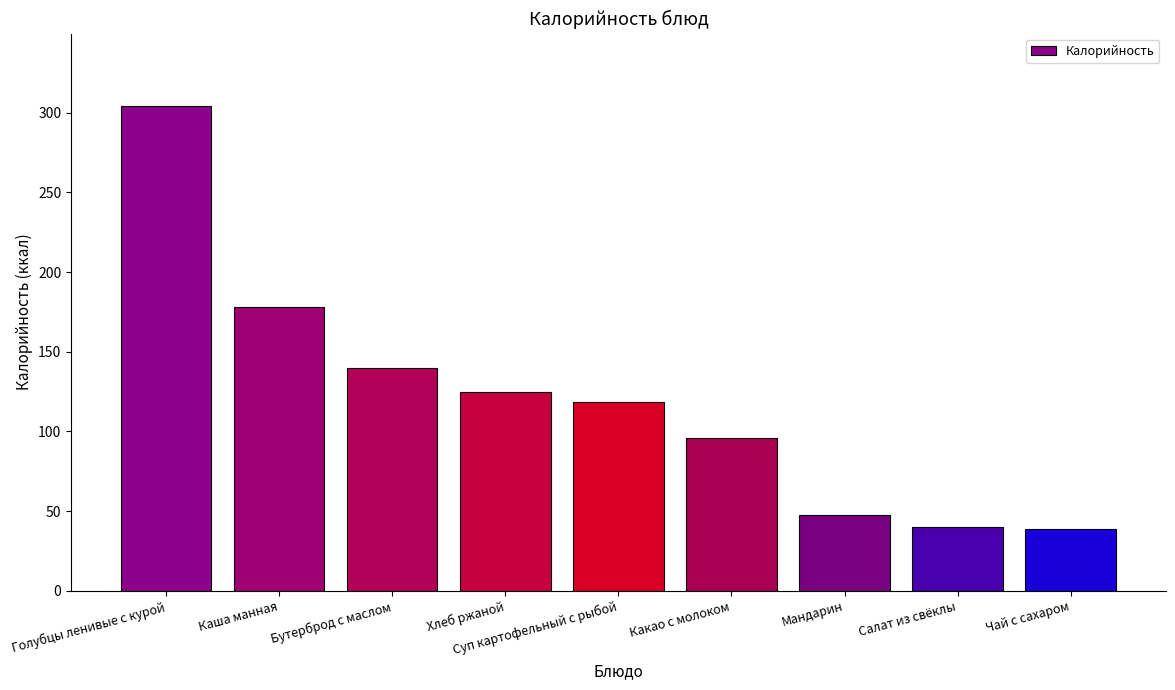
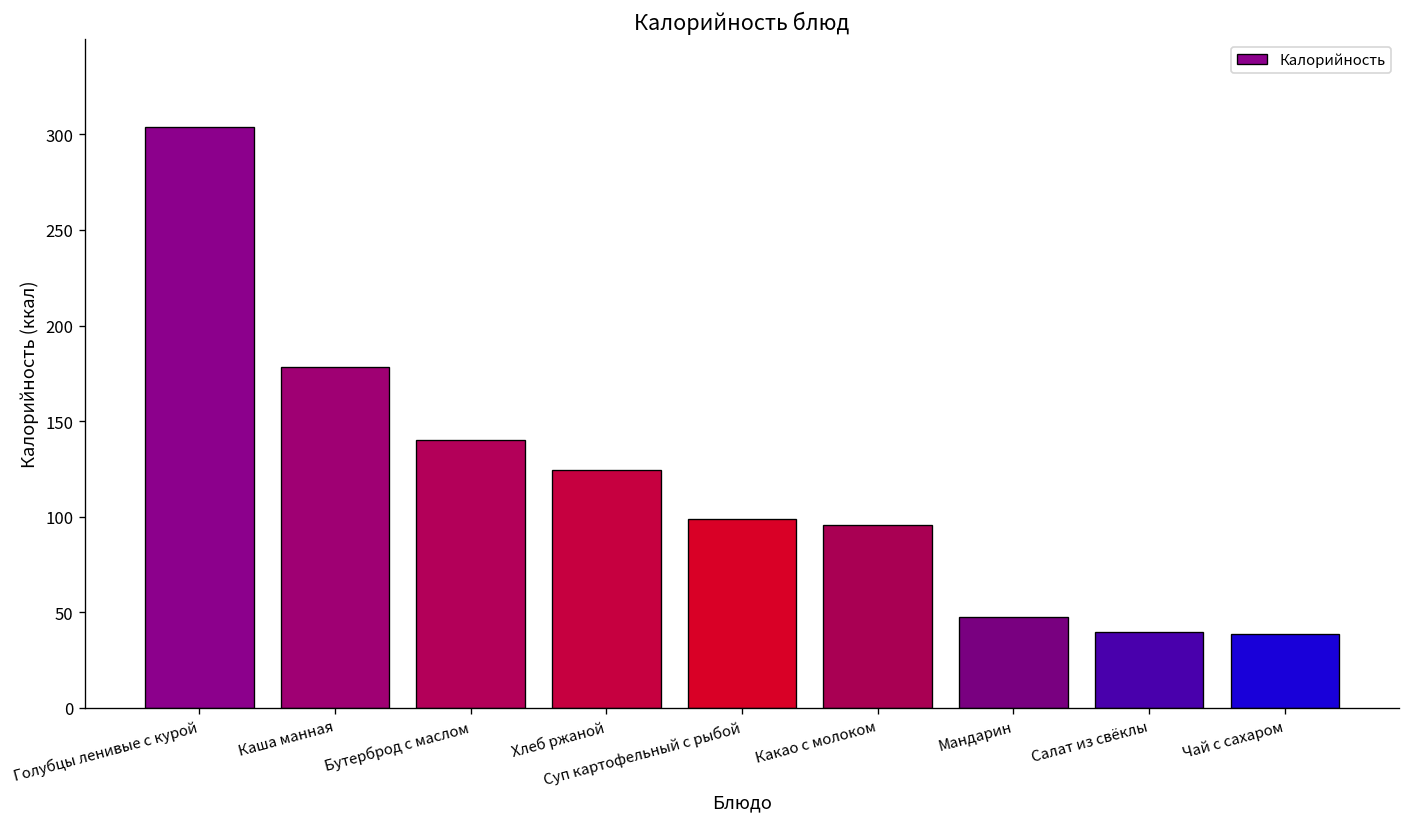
Суп картофельный с рыбой: 118 -> 99
